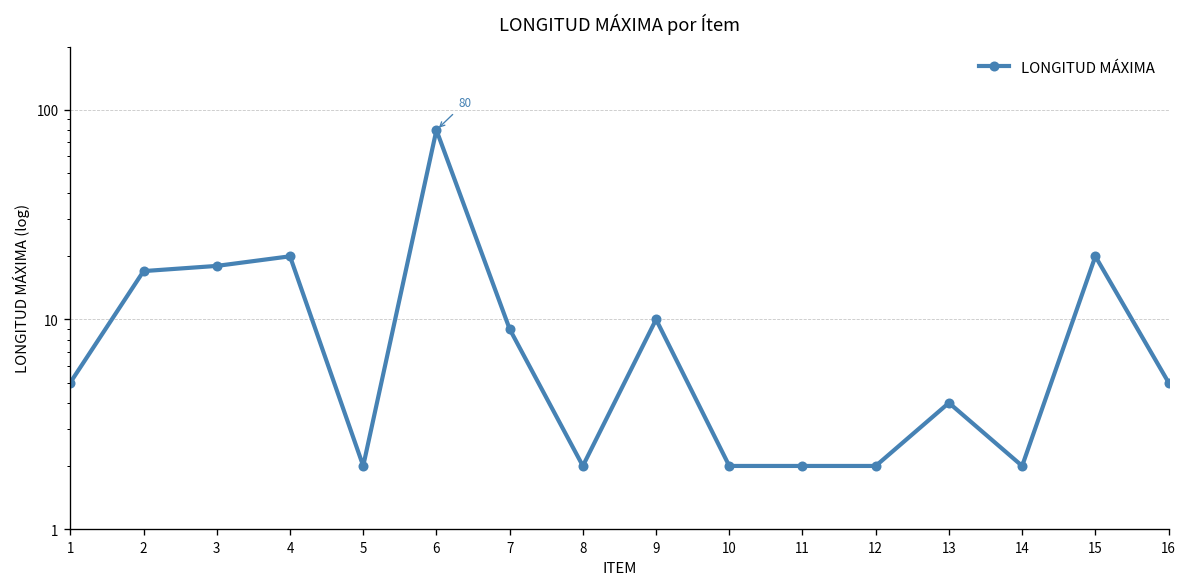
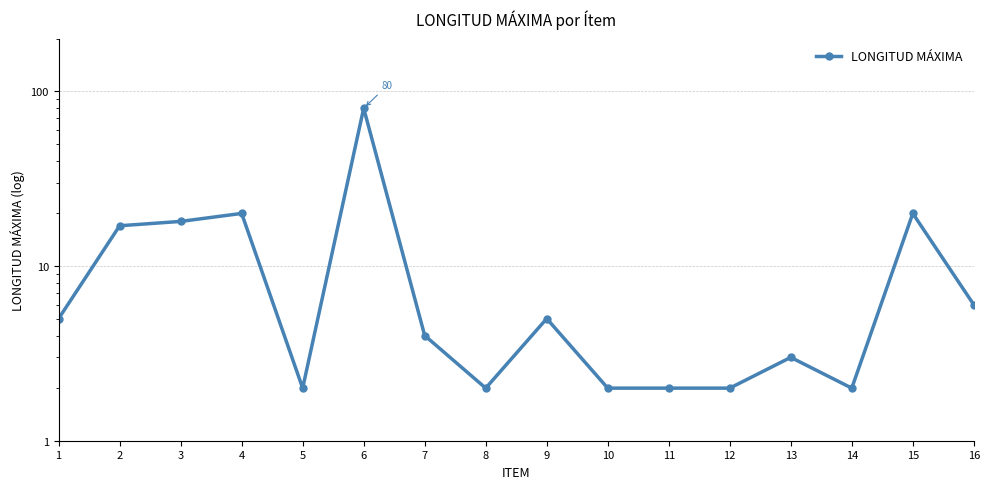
7: 9 -> 4
9: 10 -> 5
13: 4 -> 3
16: 5 -> 6
